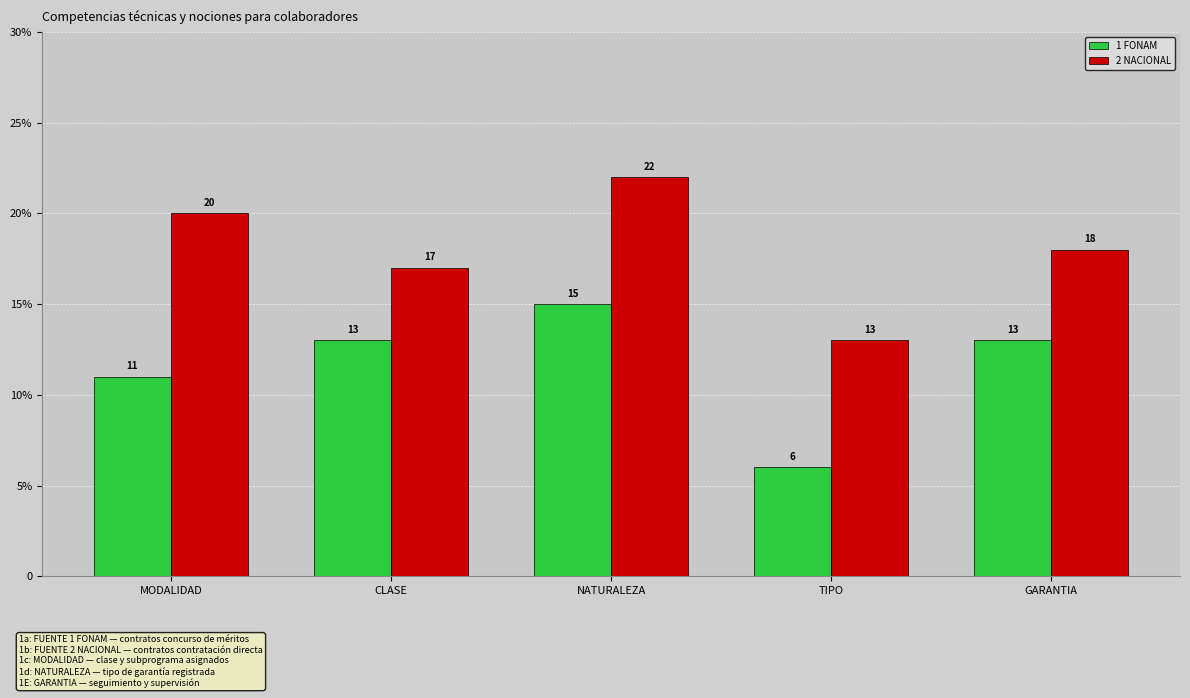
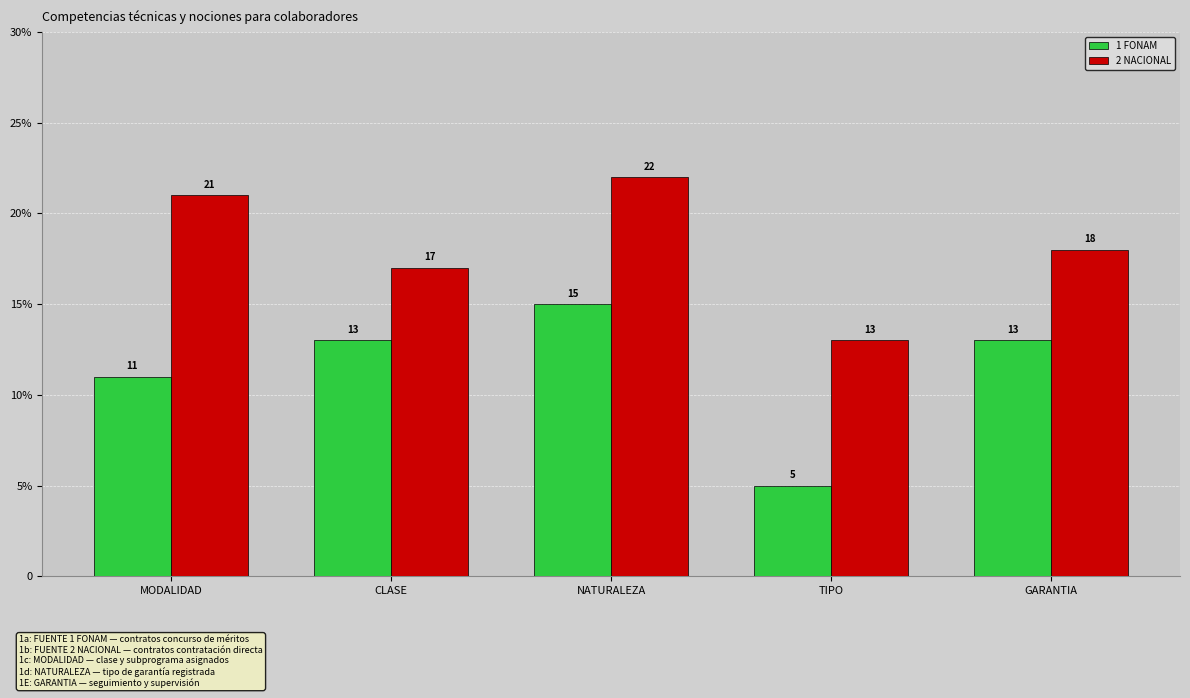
2 NACIONAL, MODALIDAD: 20 -> 21
1 FONAM, TIPO: 6 -> 5
